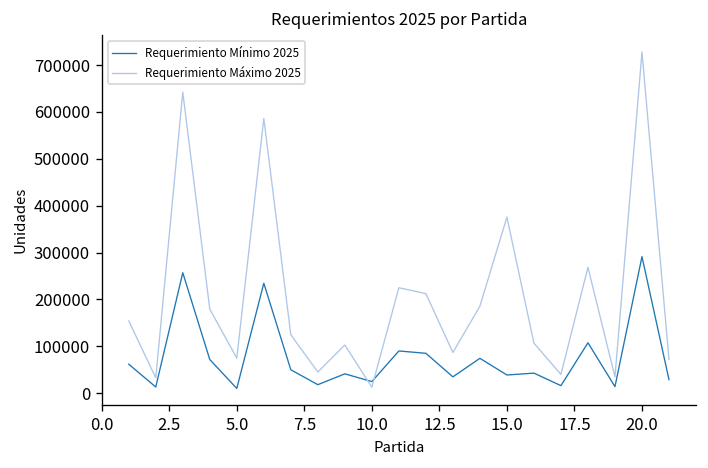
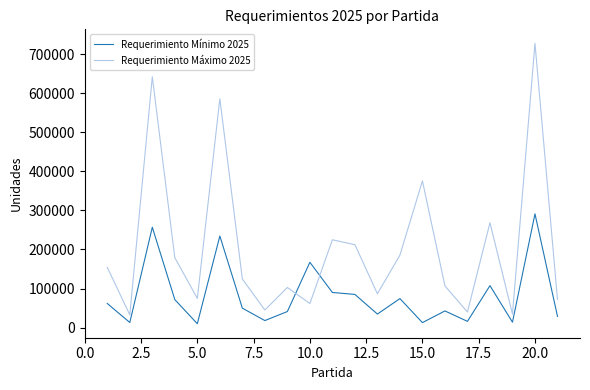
Requerimiento Mínimo 2025, 10.0: 20000 -> 170000
Requerimiento Máximo 2025, 10.0: 10000 -> 60000
Requerimiento Mínimo 2025, 15.0: 40000 -> 10000
